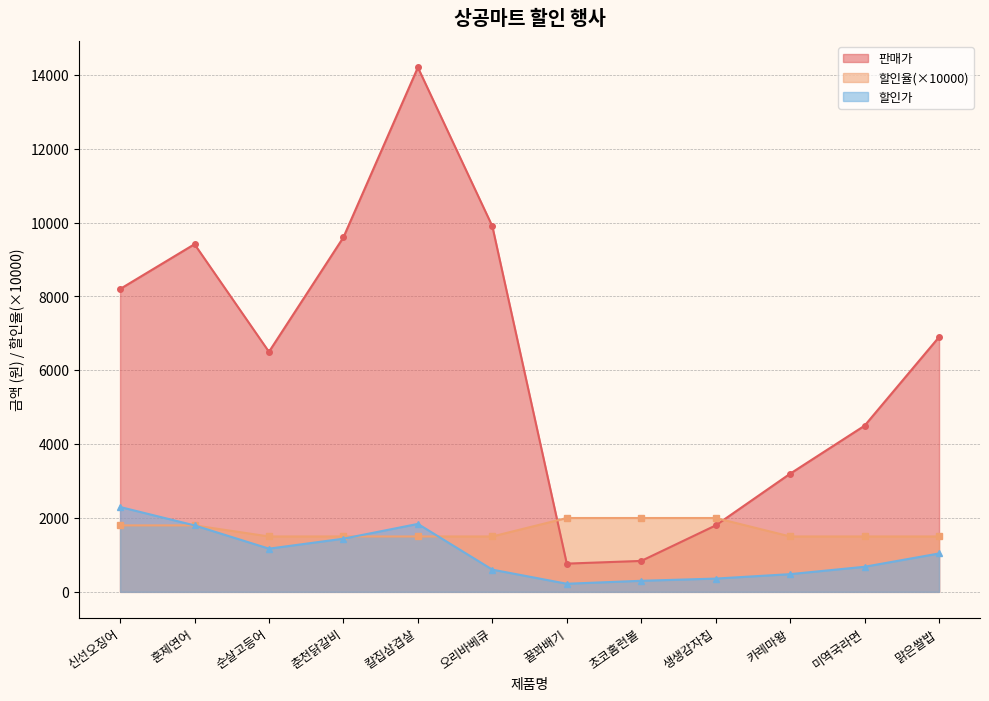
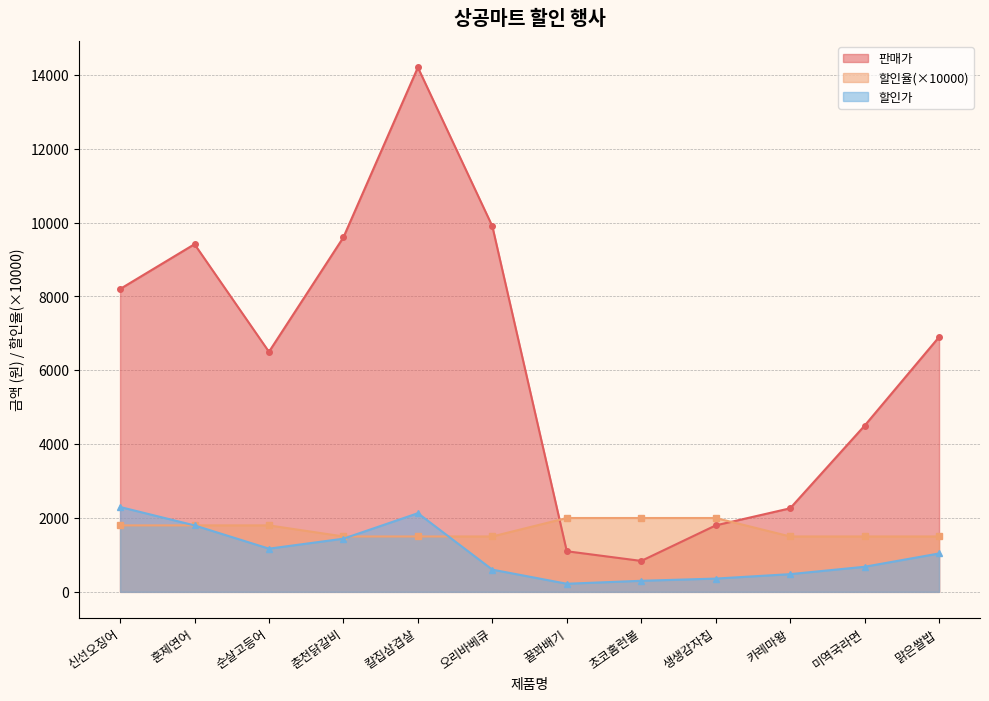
할인율(×10000), 순살고등어: 1500 -> 1800
할인가, 칼집삼겹살: 1800 -> 2100
판매가, 꿀꽈배기: 800 -> 1100
판매가, 카레마왕: 3200 -> 2300
